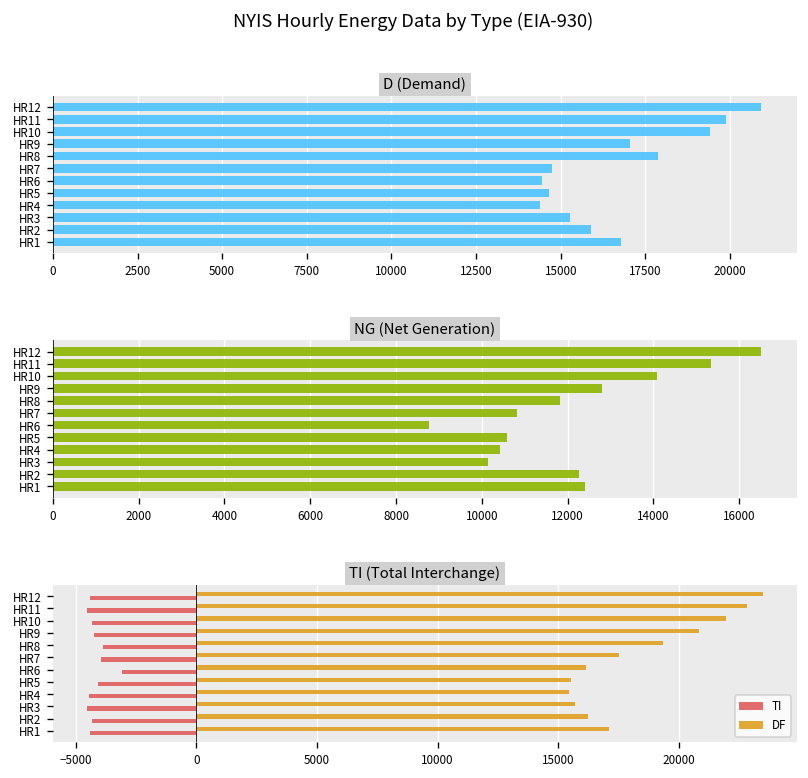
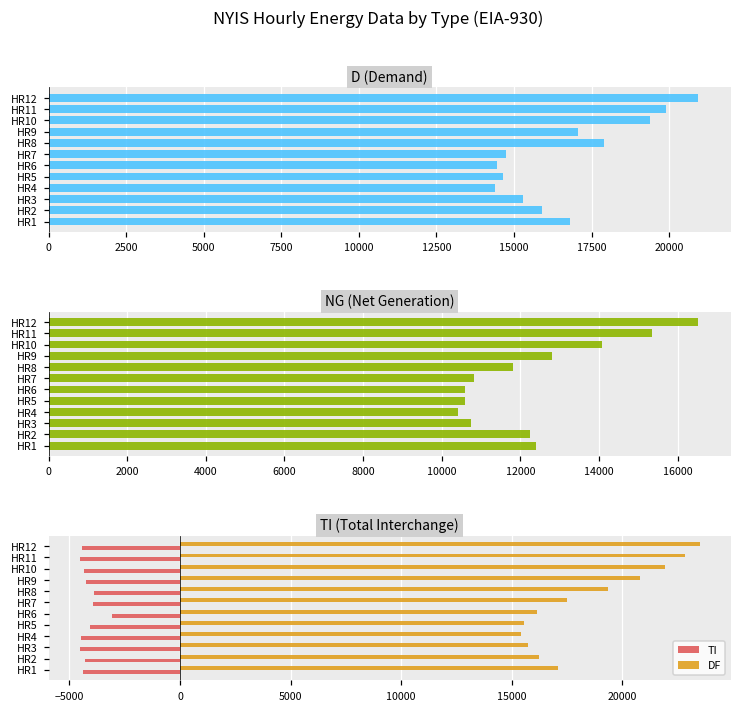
NG (Net Generation), HR6: 8800 -> 10600
NG (Net Generation), HR3: 10200 -> 10700
